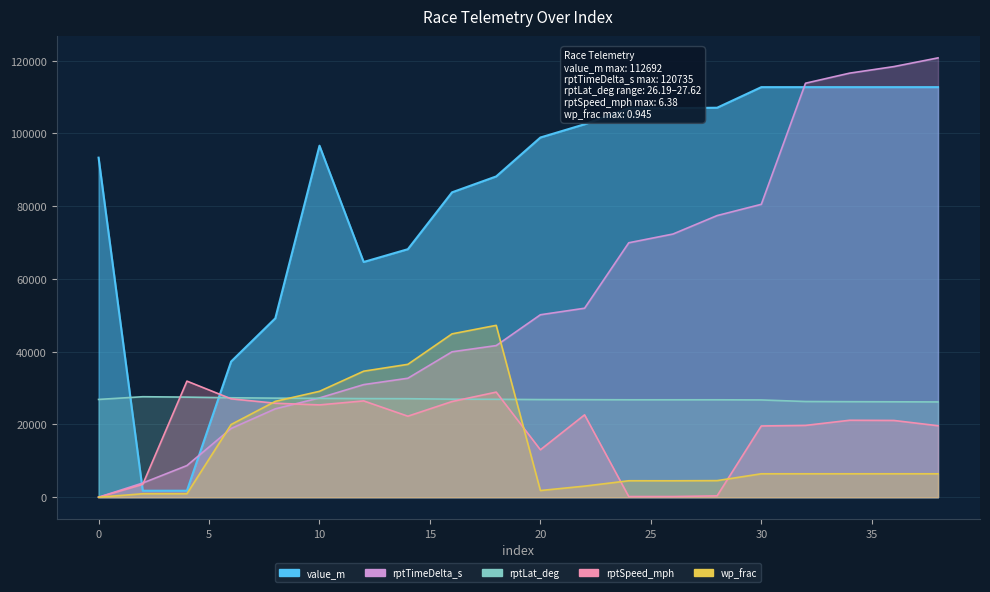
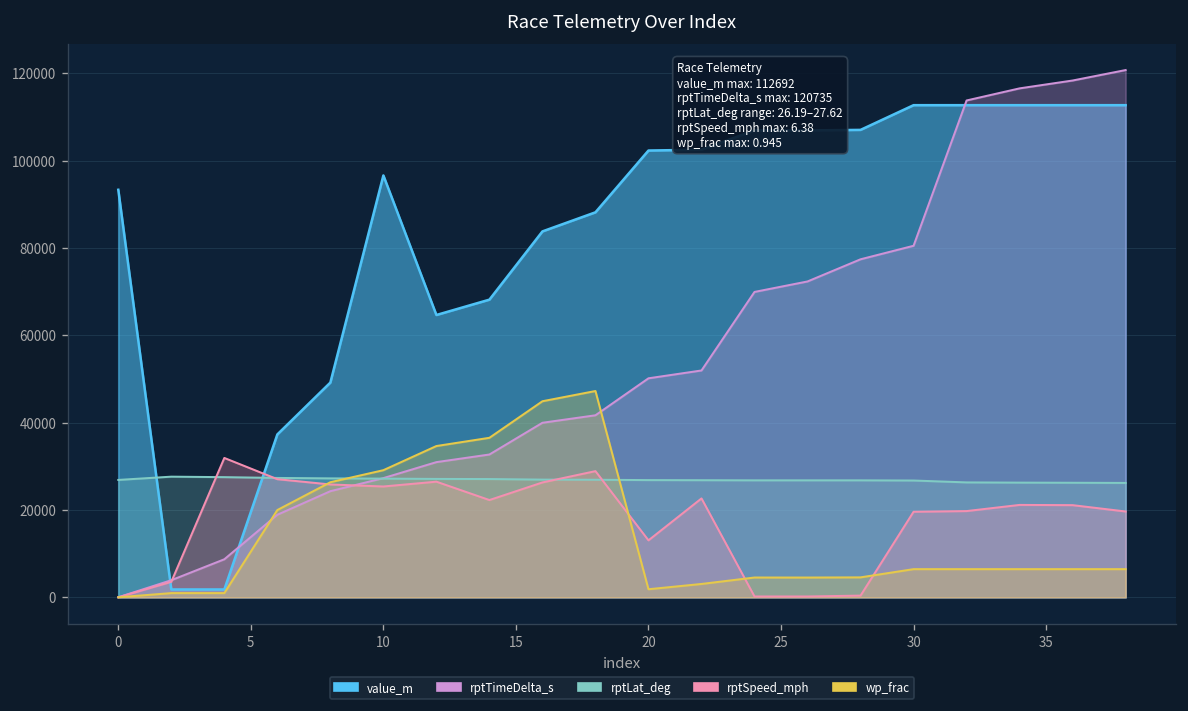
value_m, 20: 99000 -> 102000
